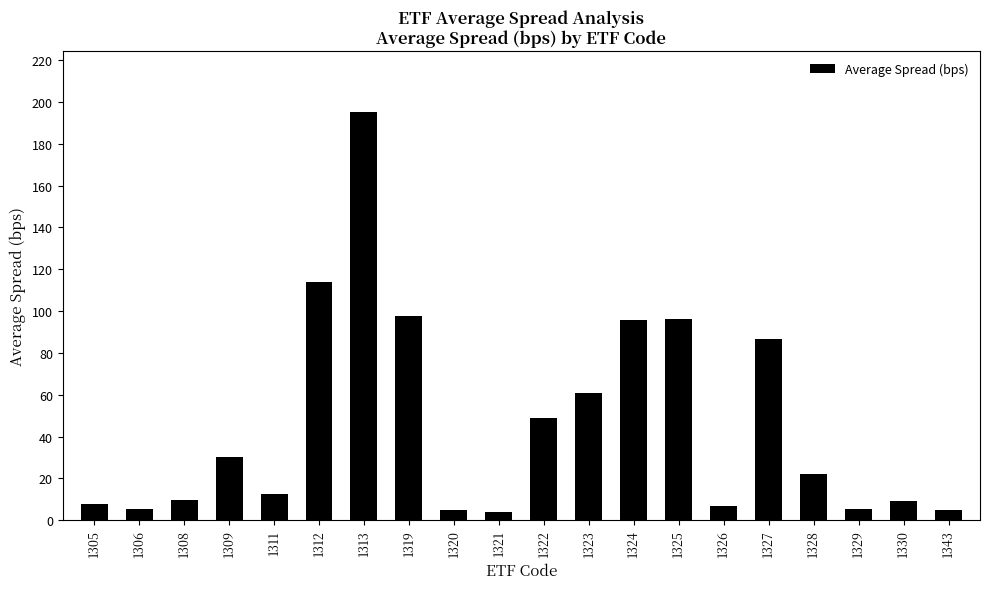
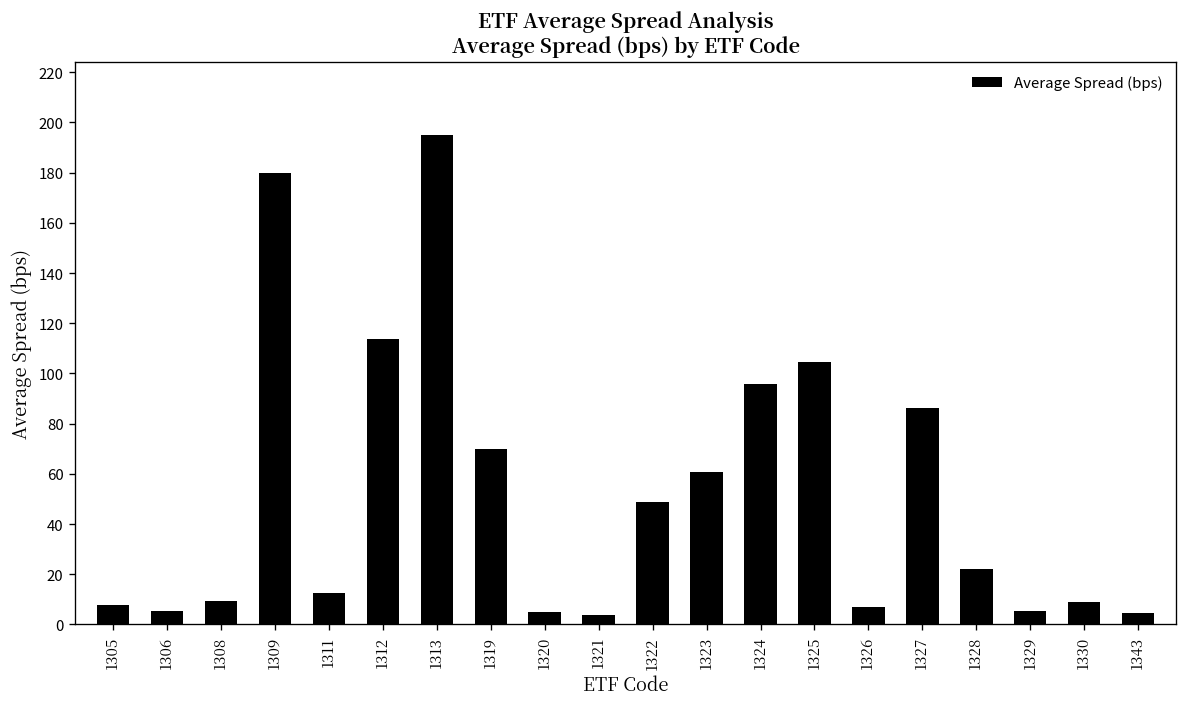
1309: 30 -> 180
1319: 98 -> 70
1325: 96 -> 105
